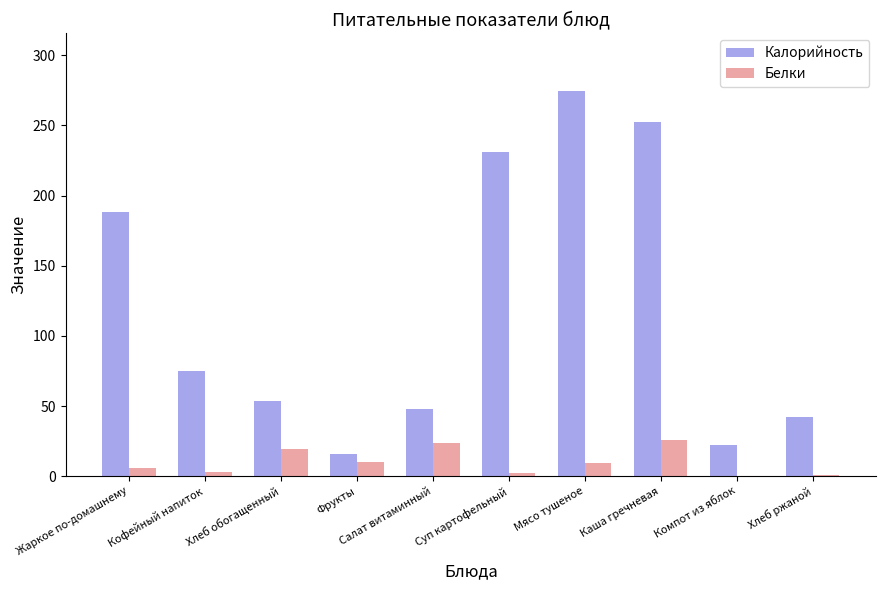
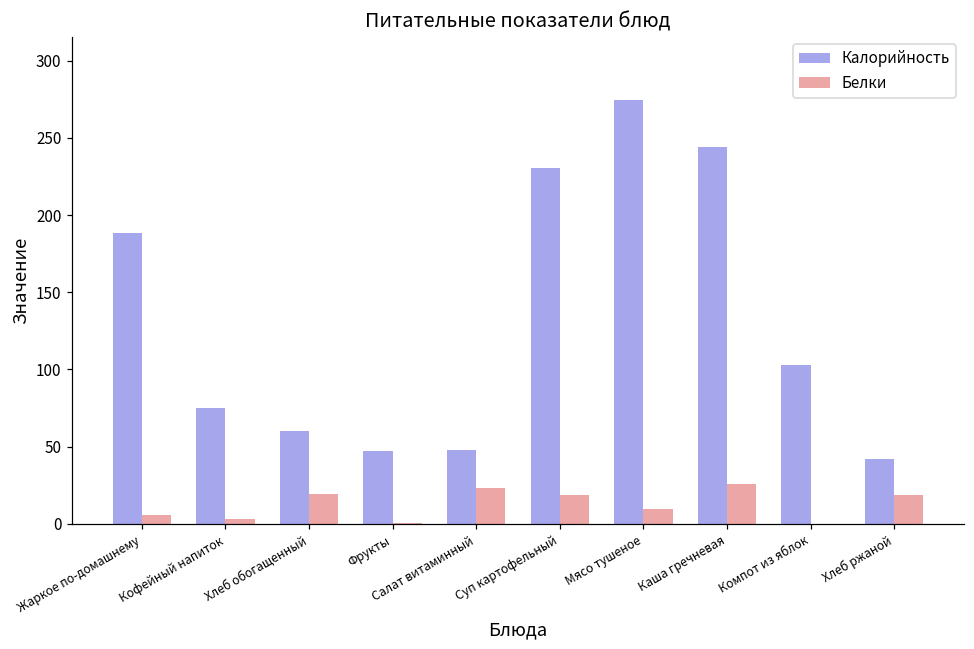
Калорийность, Хлеб обогащенный: 54 -> 60
Калорийность, Фрукты: 16 -> 47
Белки, Фрукты: 10 -> 0
Белки, Суп картофельный: 2 -> 19
Калорийность, Каша гречневая: 253 -> 244
Калорийность, Компот из яблок: 22 -> 103
Белки, Хлеб ржаной: 1 -> 19
